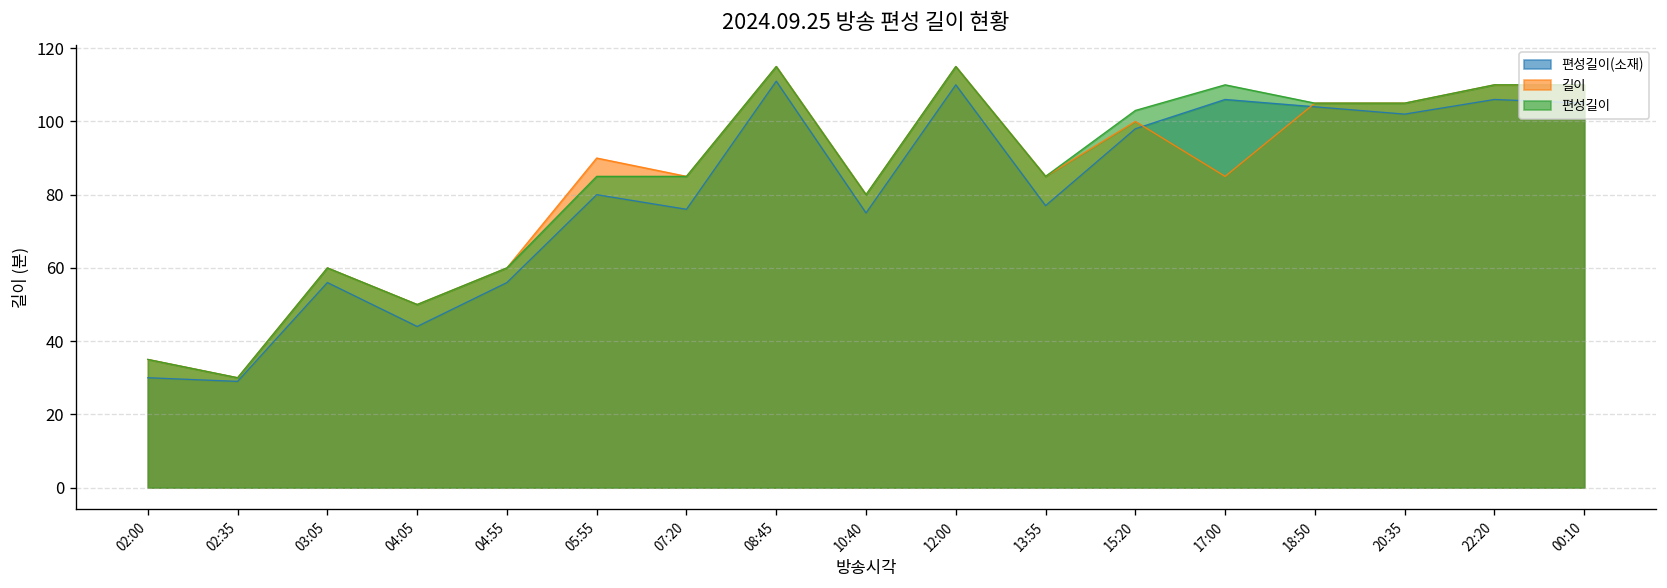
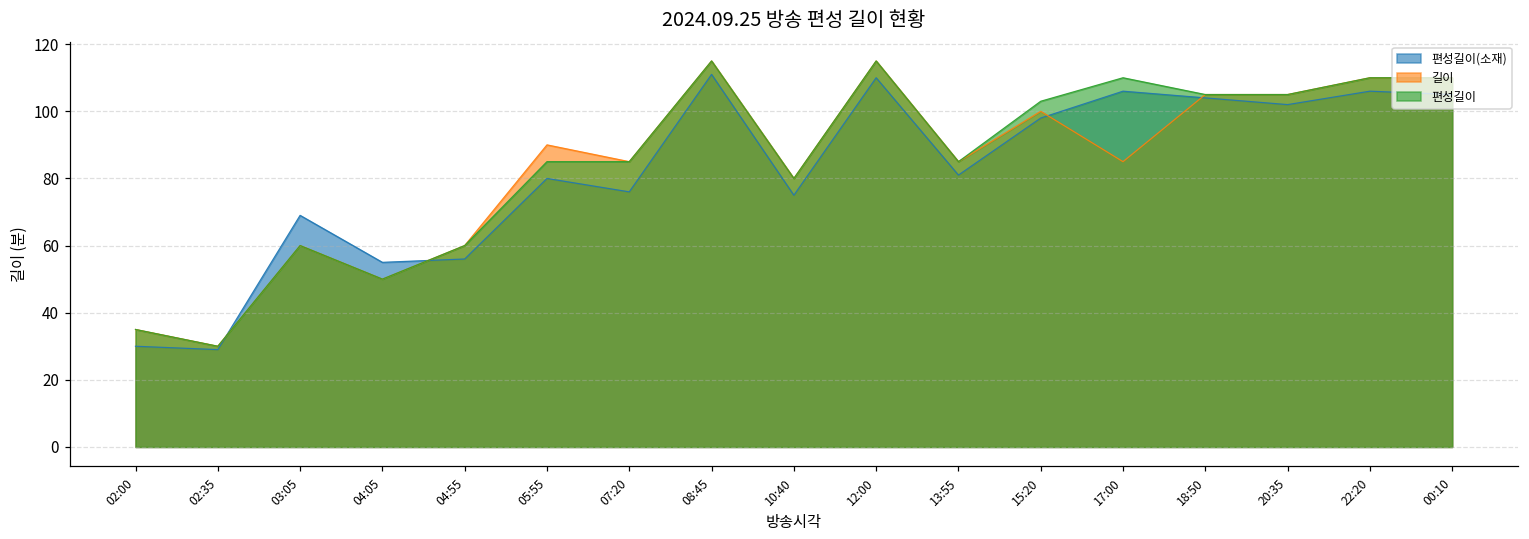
편성길이(소재), 03:05: 56 -> 69
편성길이(소재), 04:05: 44 -> 55
편성길이(소재), 13:55: 77 -> 81
